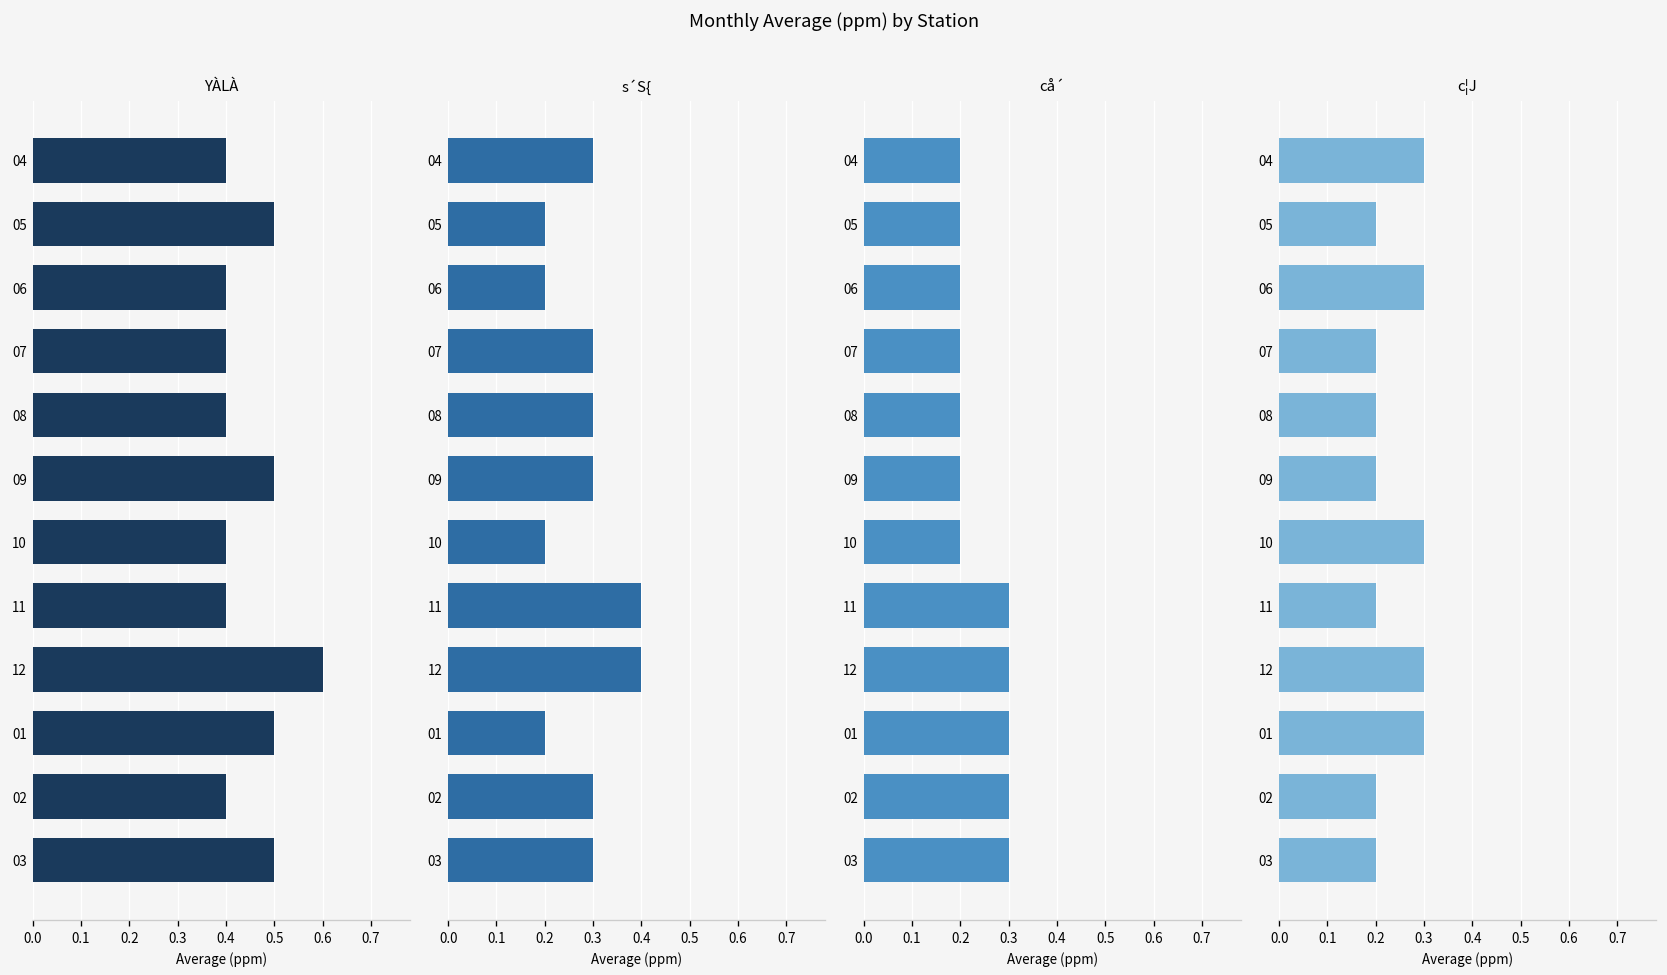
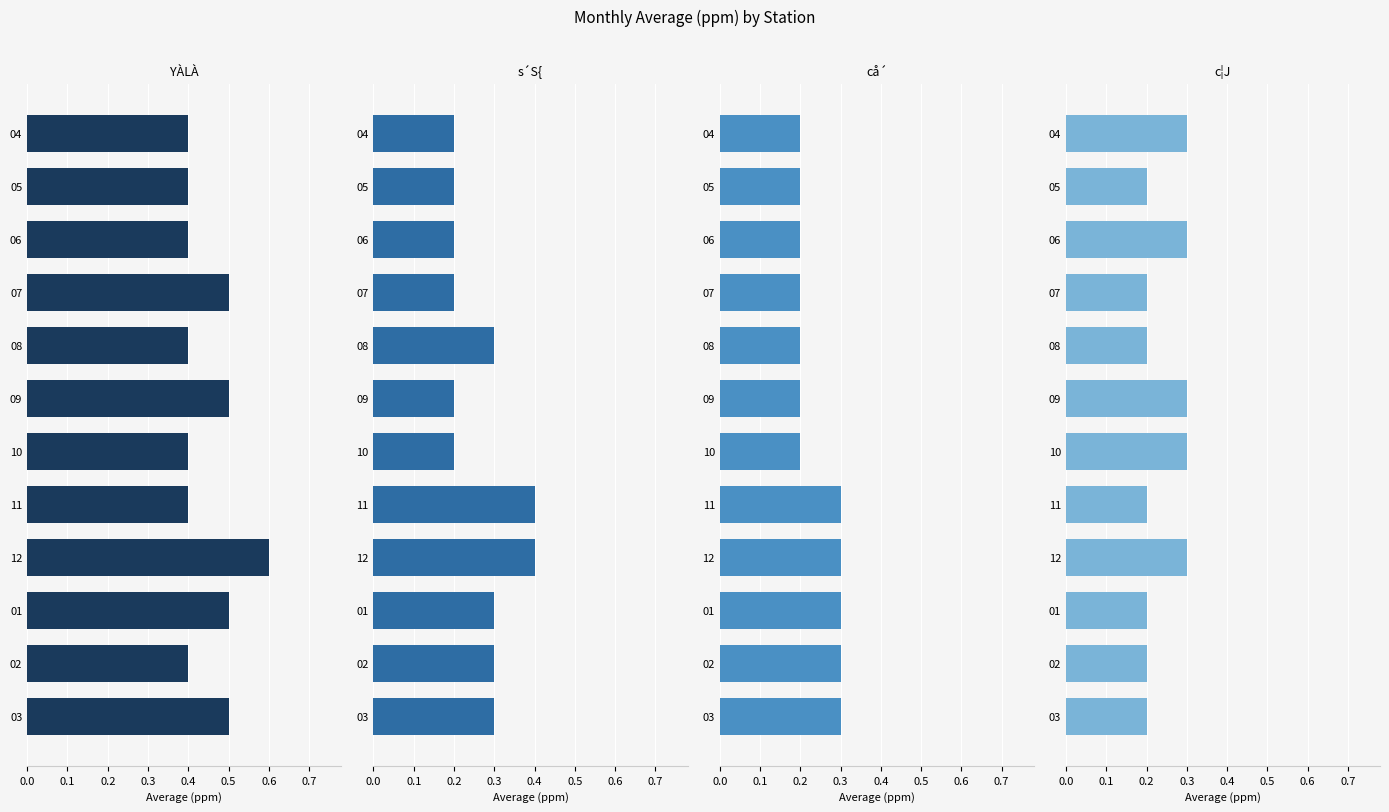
YÀLÀ, 05: 0.5 -> 0.4
YÀLÀ, 07: 0.4 -> 0.5
s´S{, 04: 0.3 -> 0.2
s´S{, 07: 0.3 -> 0.2
s´S{, 09: 0.3 -> 0.2
s´S{, 01: 0.2 -> 0.3
c¦J, 09: 0.2 -> 0.3
c¦J, 01: 0.3 -> 0.2
